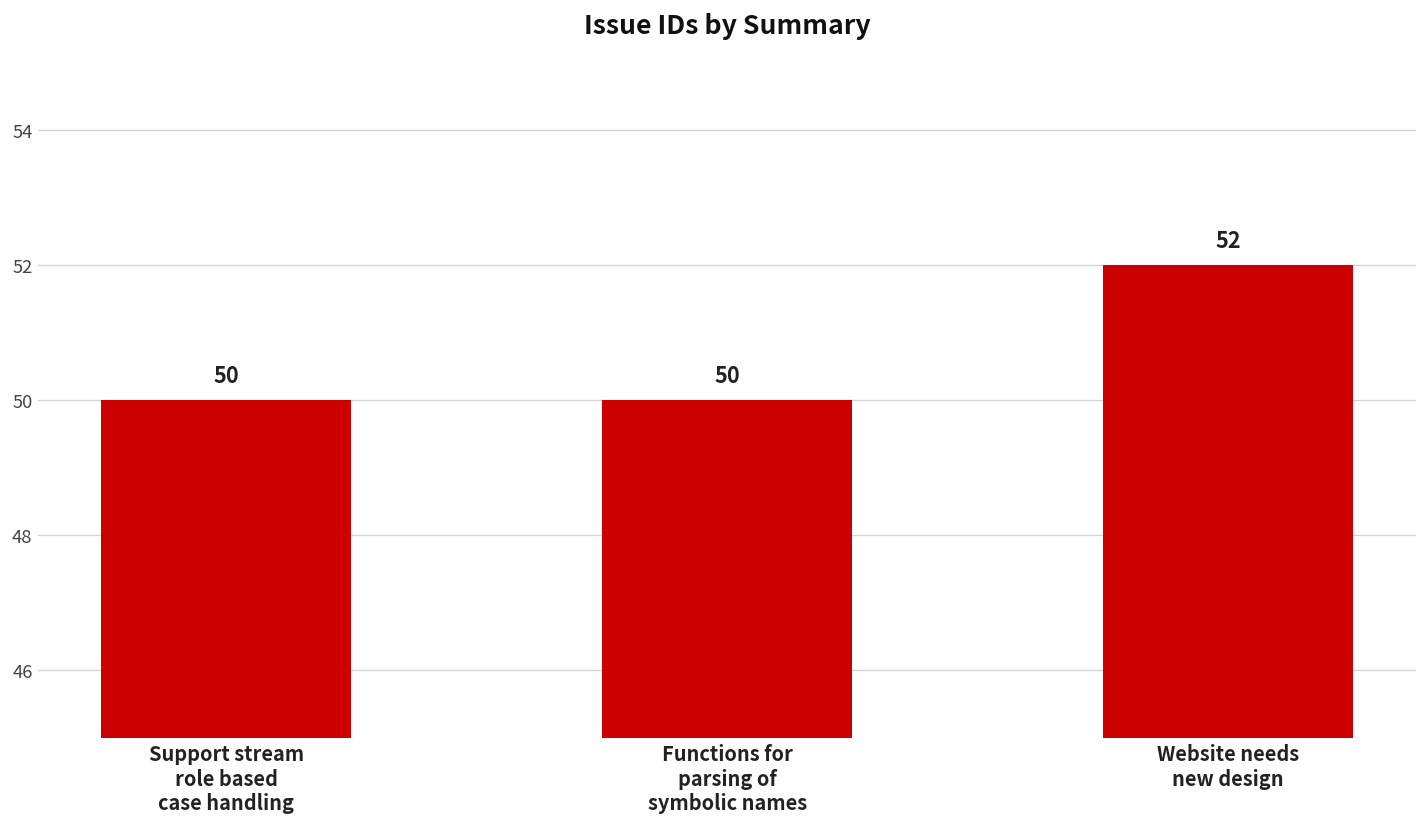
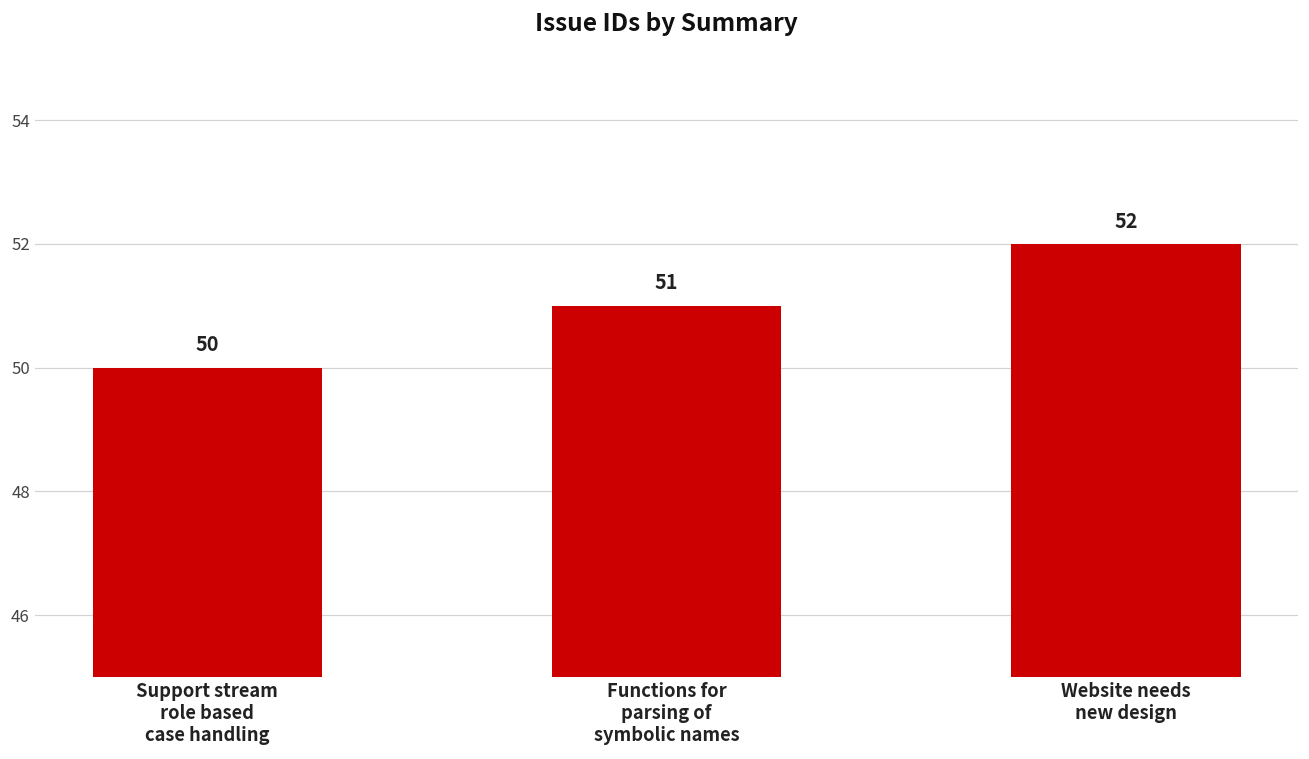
Functions for parsing of symbolic names: 50 -> 51
